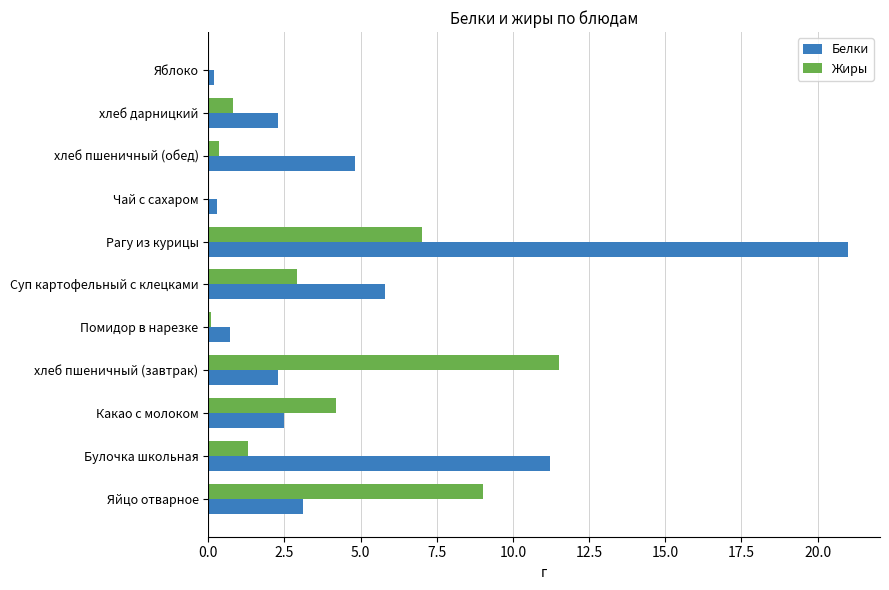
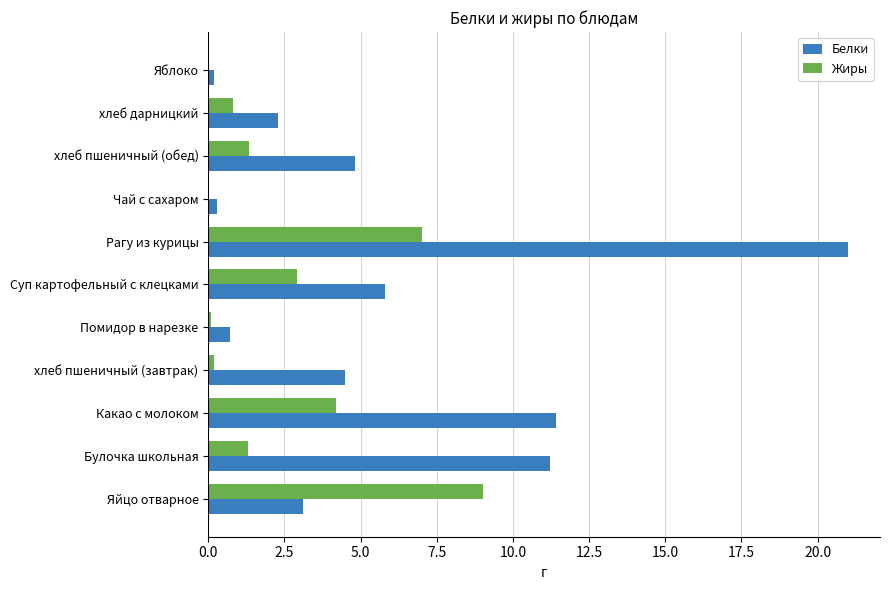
Жиры, хлеб пшеничный (обед): 0.4 -> 1.3
Жиры, хлеб пшеничный (завтрак): 11.5 -> 0.2
Белки, хлеб пшеничный (завтрак): 2.3 -> 4.5
Белки, Какао с молоком: 2.5 -> 11.4
